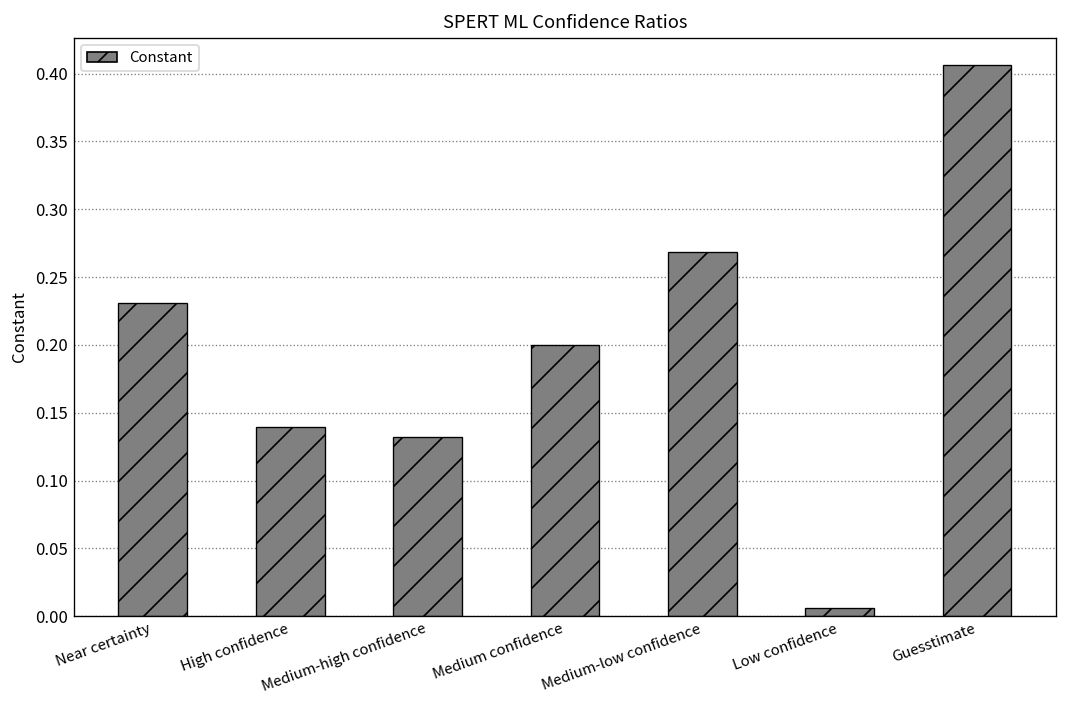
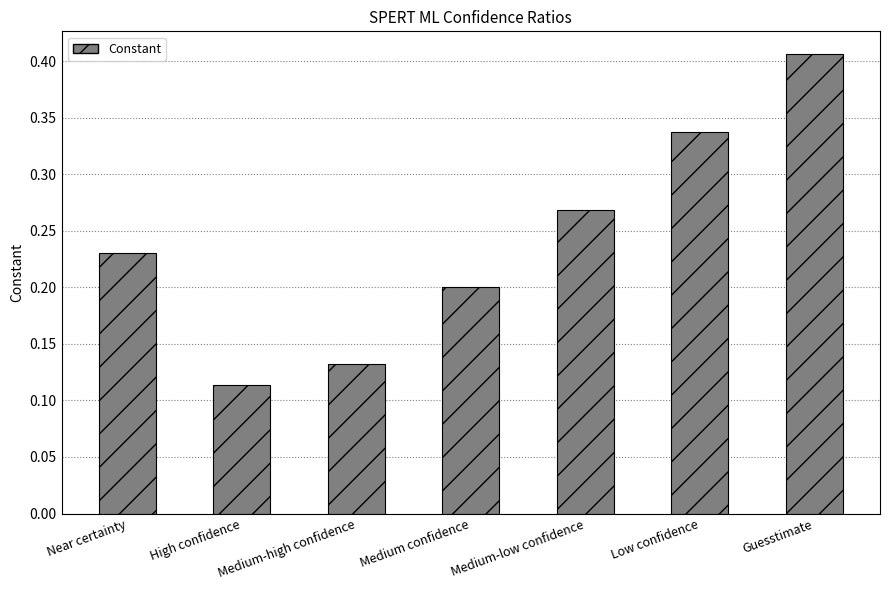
High confidence: 0.139 -> 0.114
Low confidence: 0.006 -> 0.337
